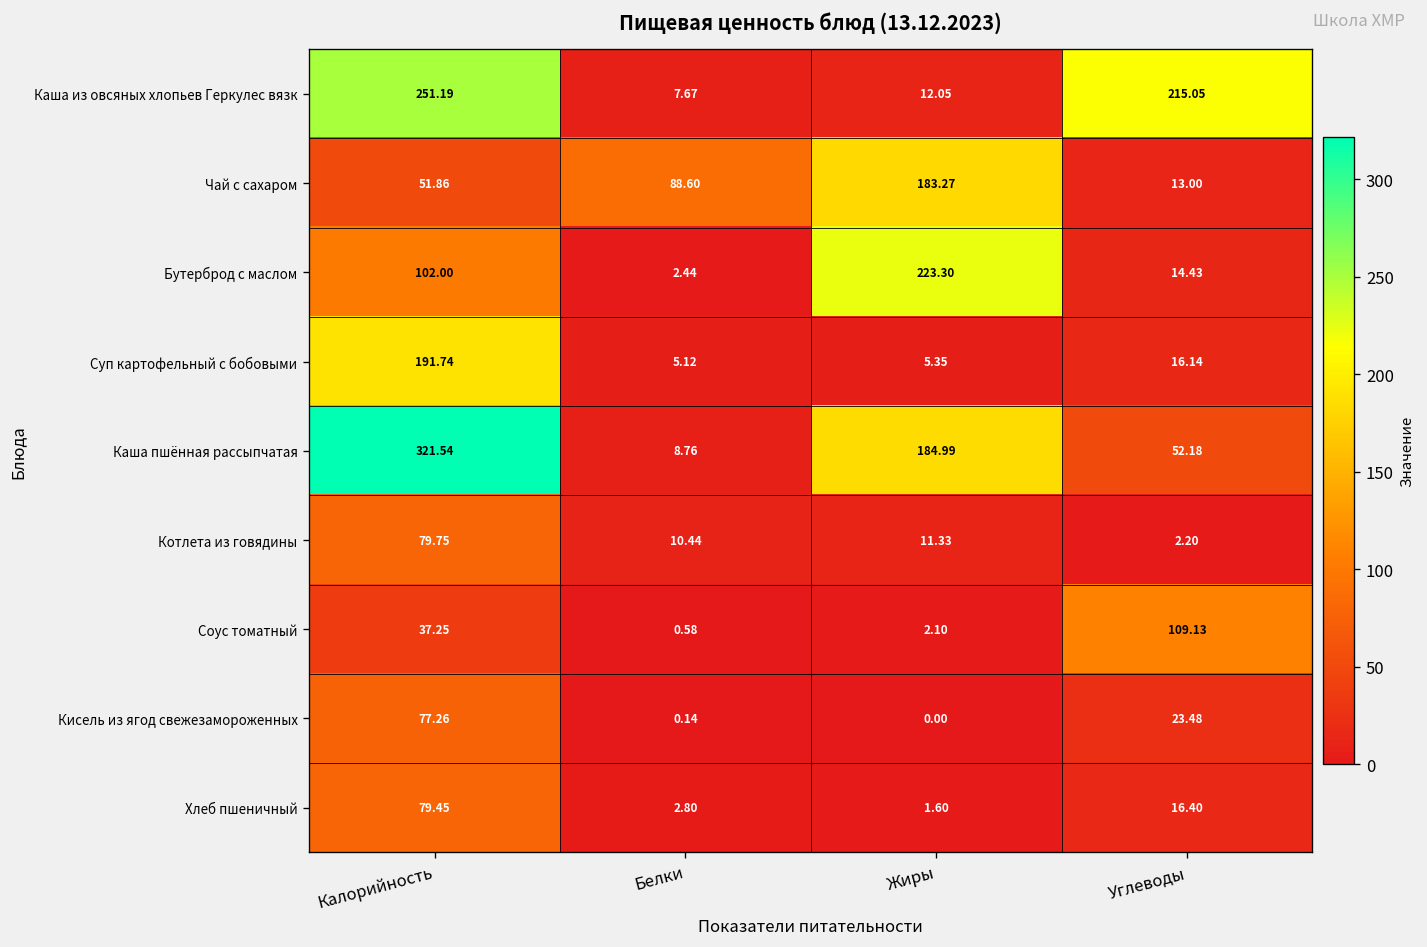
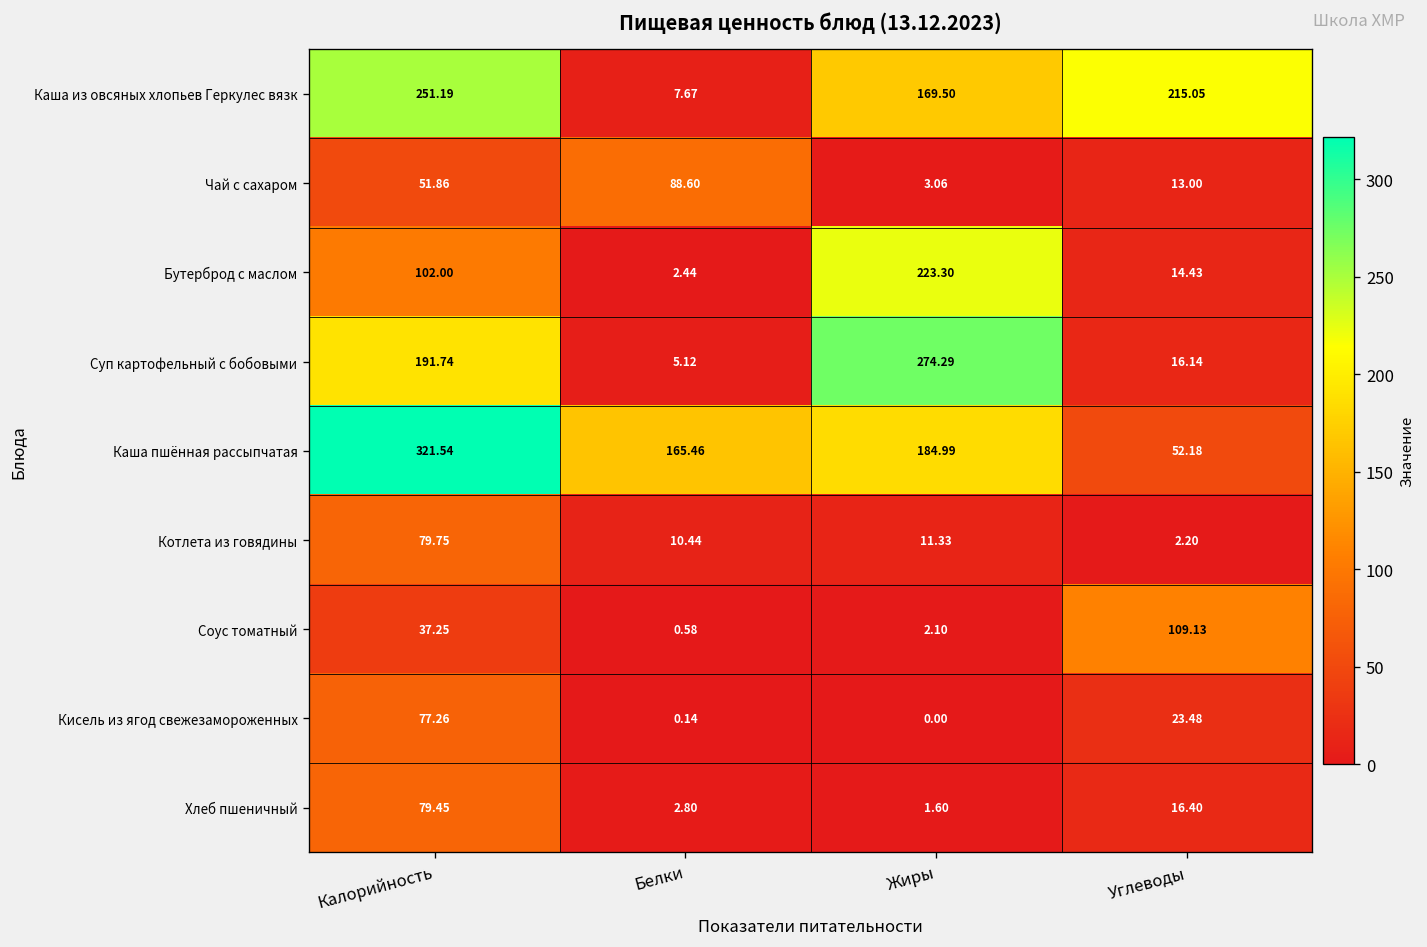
Каша из овсяных хлопьев Геркулес вязк, Жиры: 12.05 -> 169.50
Чай с сахаром, Жиры: 183.27 -> 3.06
Суп картофельный с бобовыми, Жиры: 5.35 -> 274.29
Каша пшённая рассыпчатая, Белки: 8.76 -> 165.46
